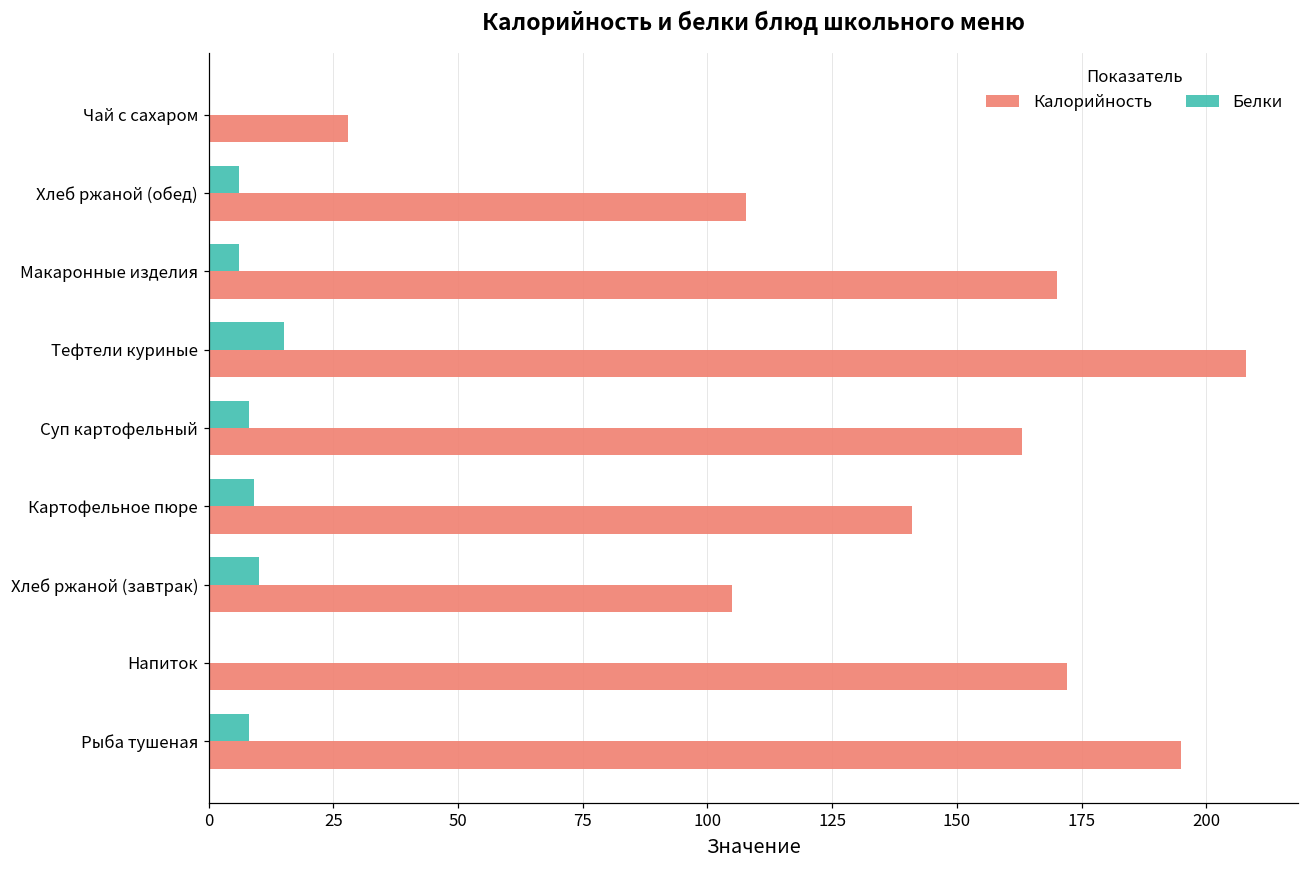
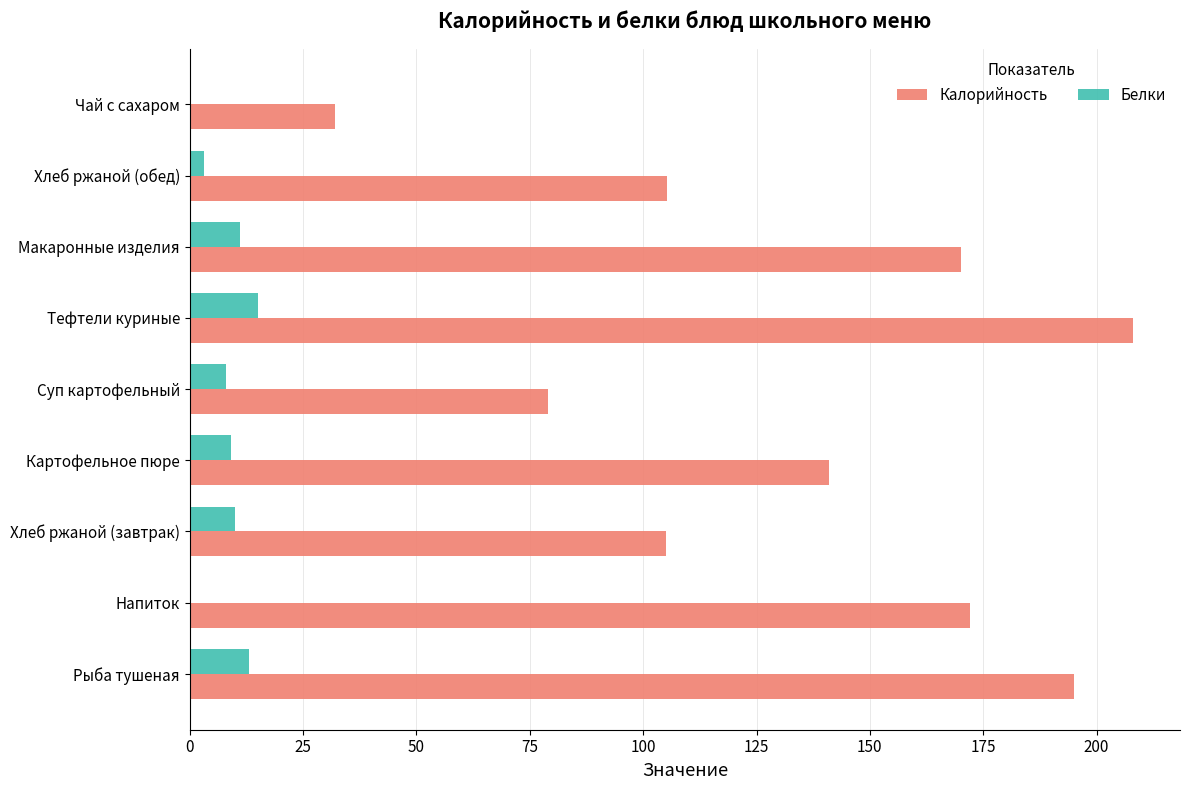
Калорийность, Чай с сахаром: 28 -> 32
Белки, Хлеб ржаной (обед): 6 -> 3
Калорийность, Хлеб ржаной (обед): 108 -> 105
Белки, Макаронные изделия: 6 -> 11
Калорийность, Суп картофельный: 163 -> 79
Белки, Рыба тушеная: 8 -> 13
